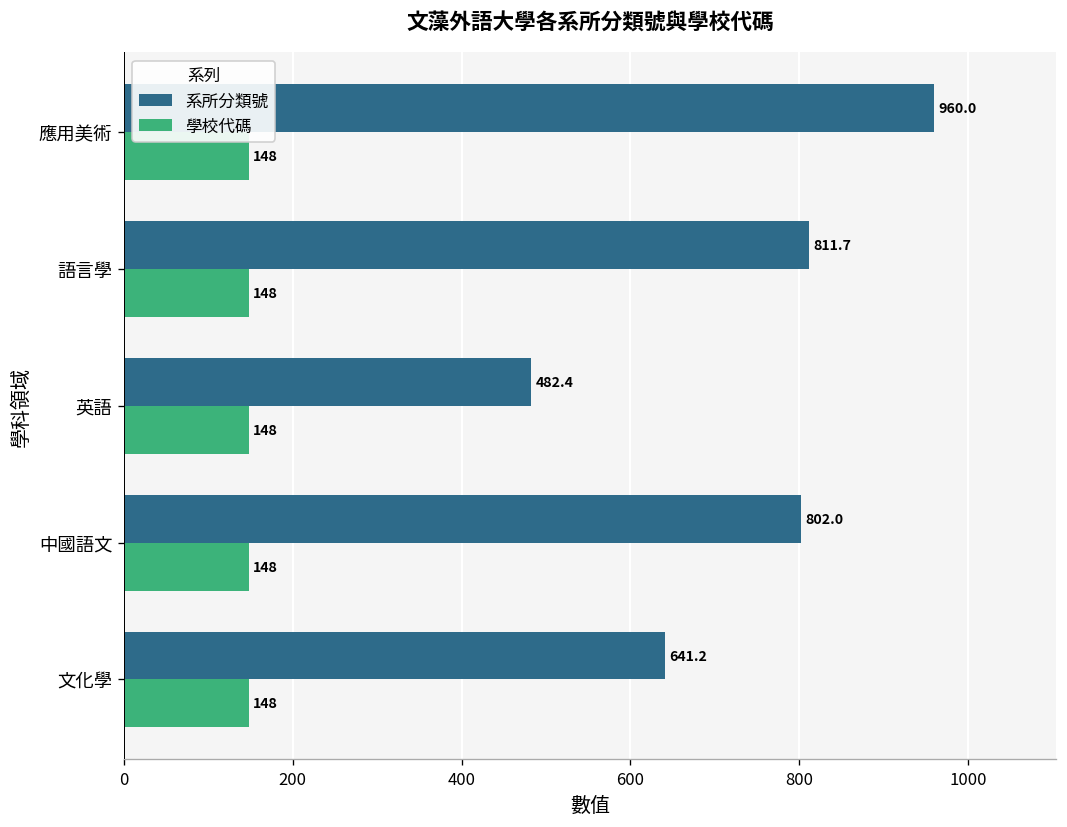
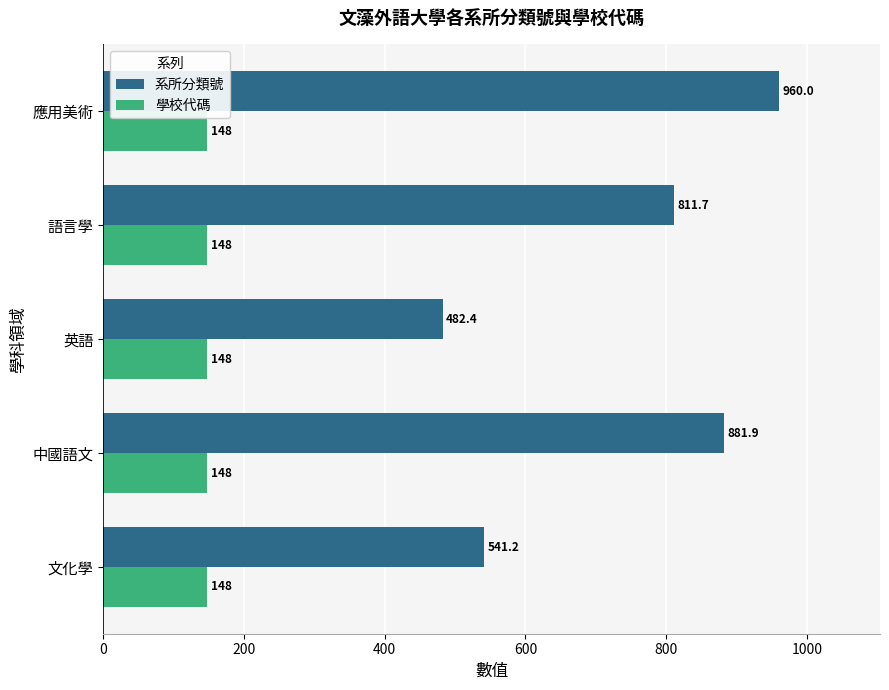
系所分類號, 中國語文: 802.0 -> 881.9
系所分類號, 文化學: 641.2 -> 541.2
